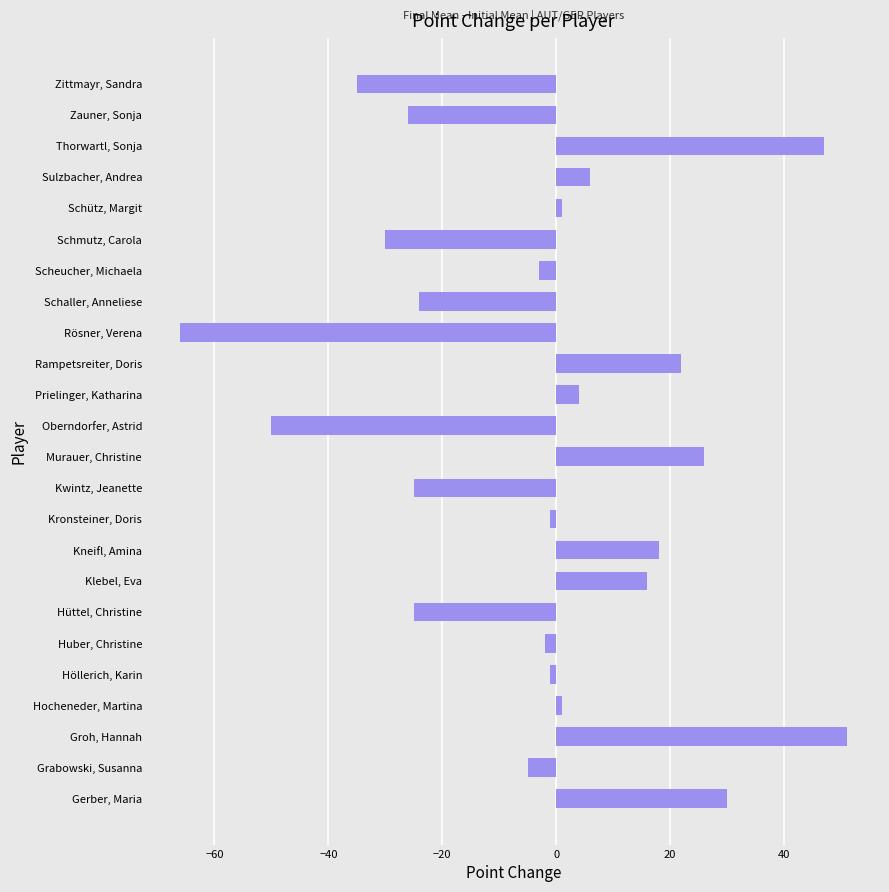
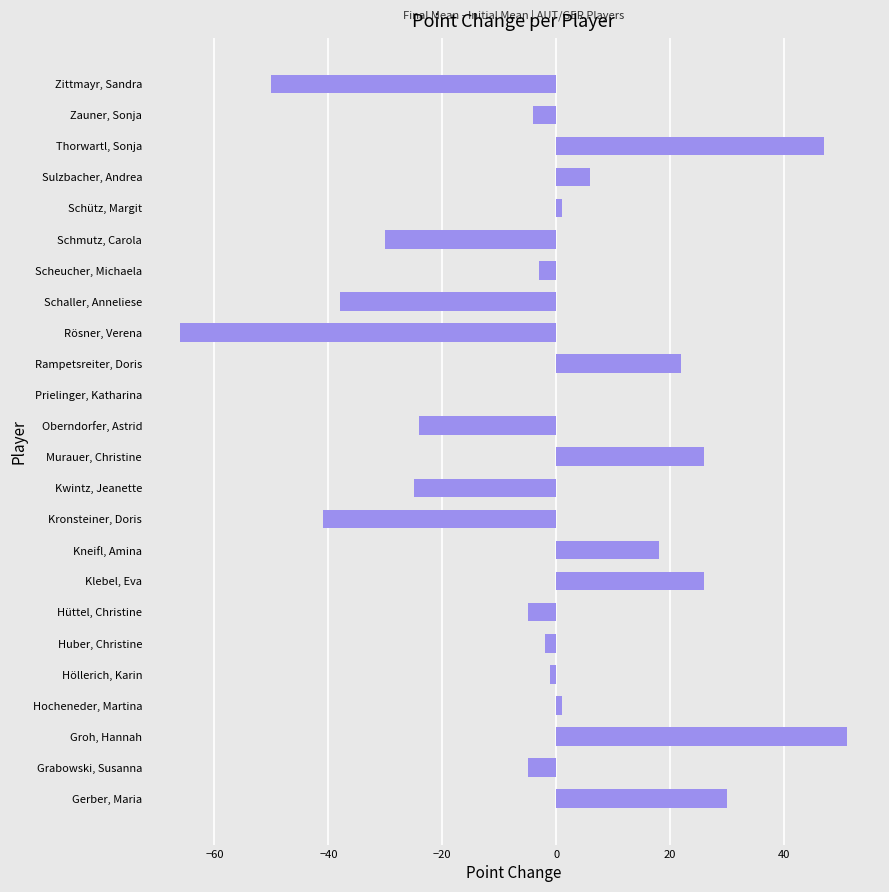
Zittmayr, Sandra: -35 -> -50
Zauner, Sonja: -26 -> -4
Schaller, Anneliese: -24 -> -38
Prielinger, Katharina: 4 -> 0
Oberndorfer, Astrid: -50 -> -24
Kronsteiner, Doris: -1 -> -41
Klebel, Eva: 16 -> 26
Hüttel, Christine: -25 -> -5
